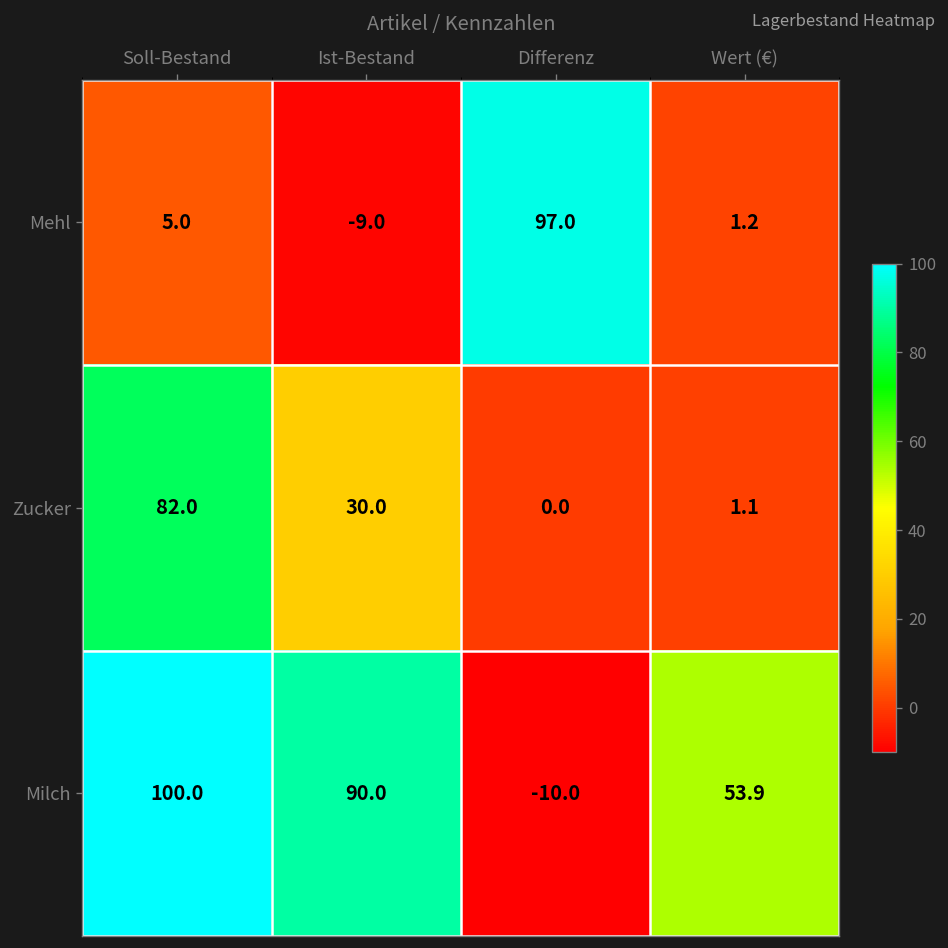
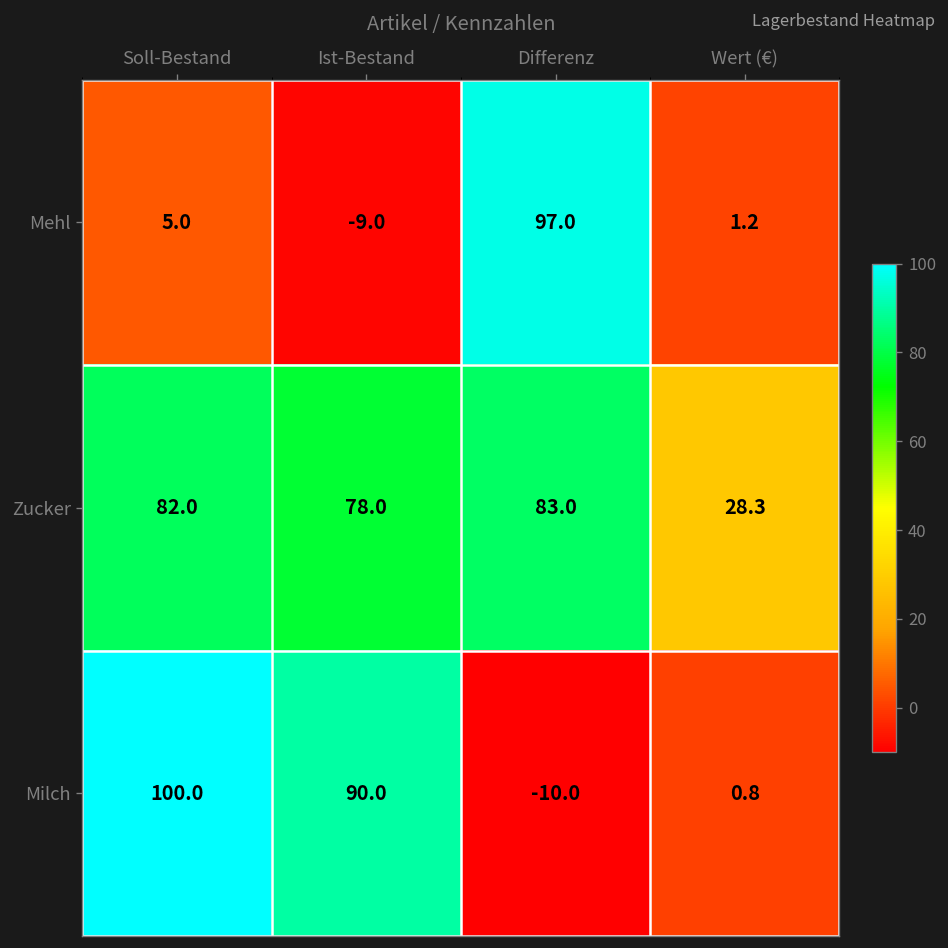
Zucker, Ist-Bestand: 30.0 -> 78.0
Zucker, Differenz: 0.0 -> 83.0
Zucker, Wert (€): 1.1 -> 28.3
Milch, Wert (€): 53.9 -> 0.8
